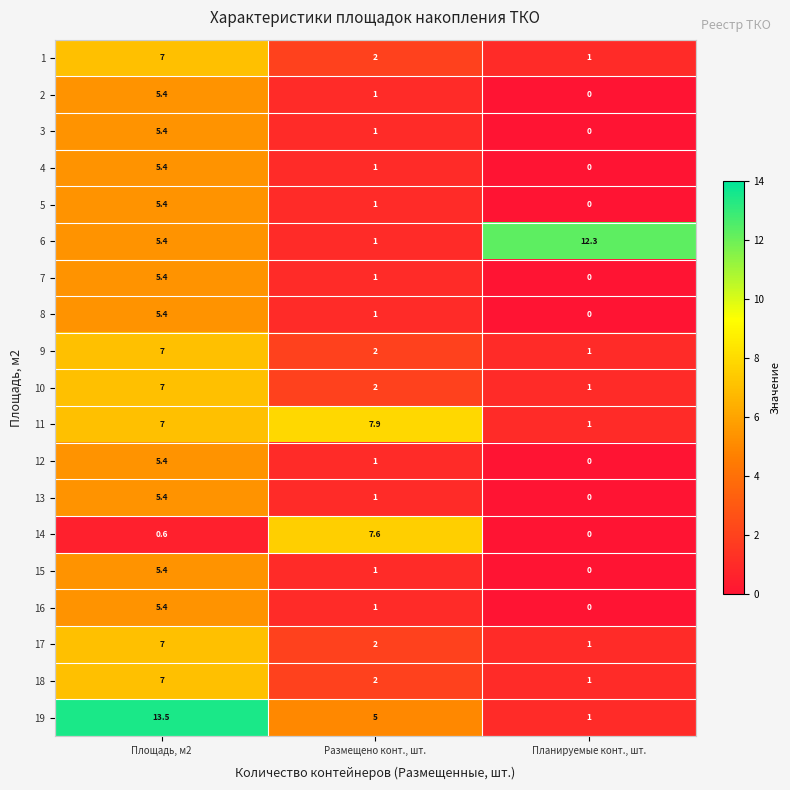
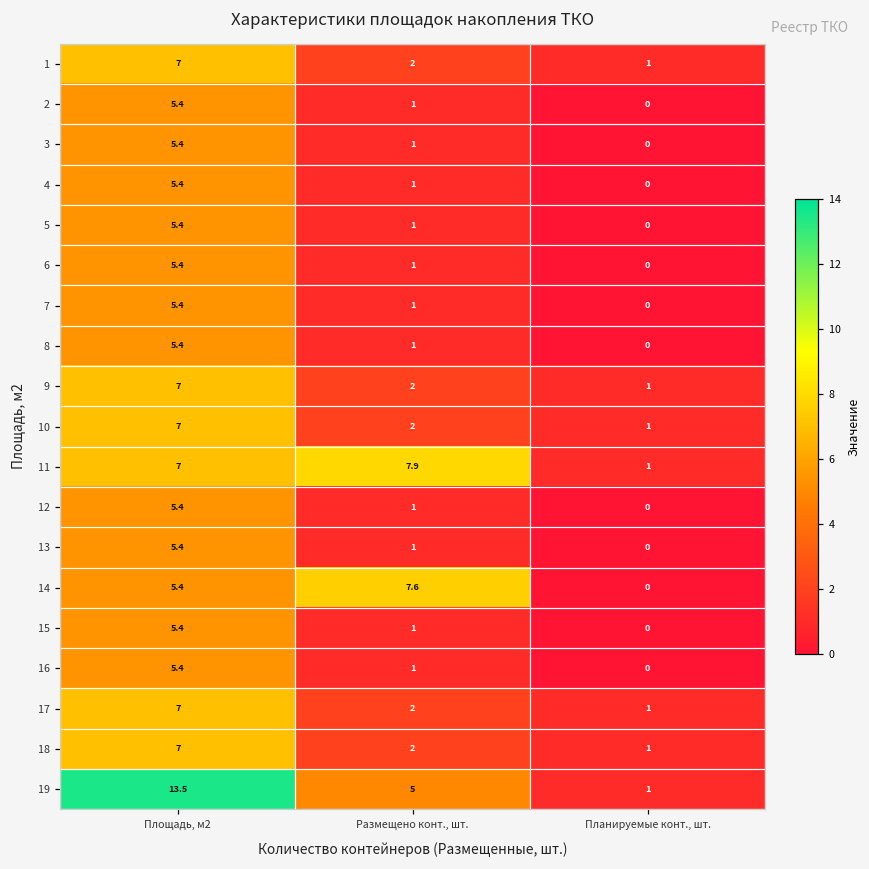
6, Планируемые конт., шт.: 12.3 -> 0
14, Площадь, м2: 0.6 -> 5.4
